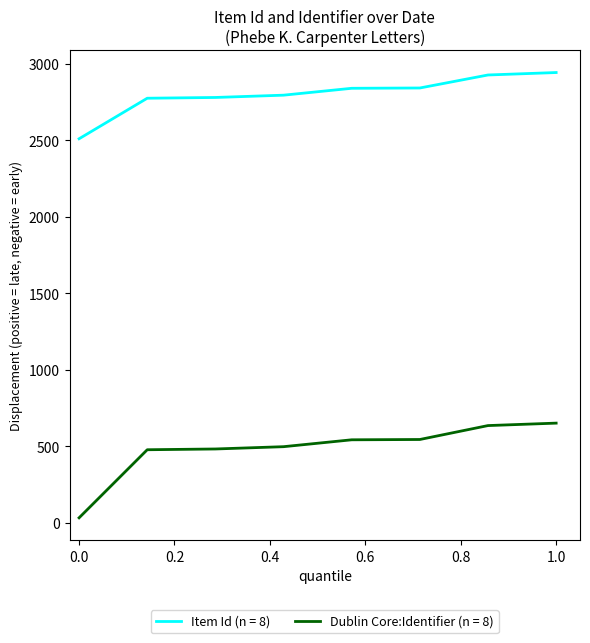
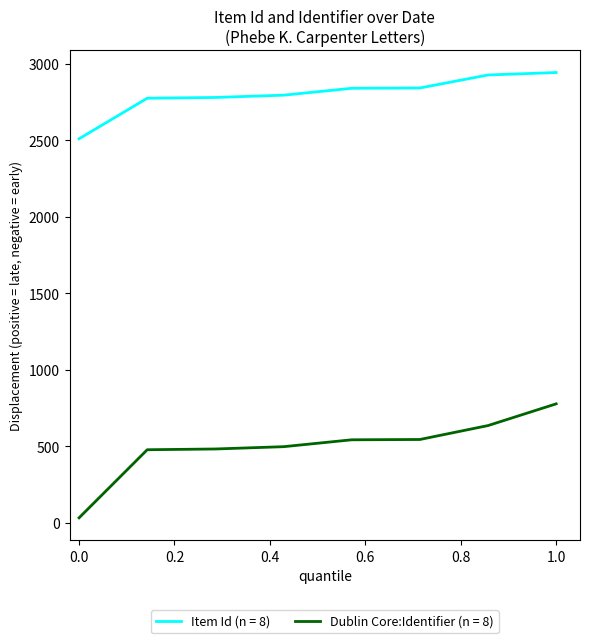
Dublin Core:Identifier (n = 8), 1.0: 650 -> 780
